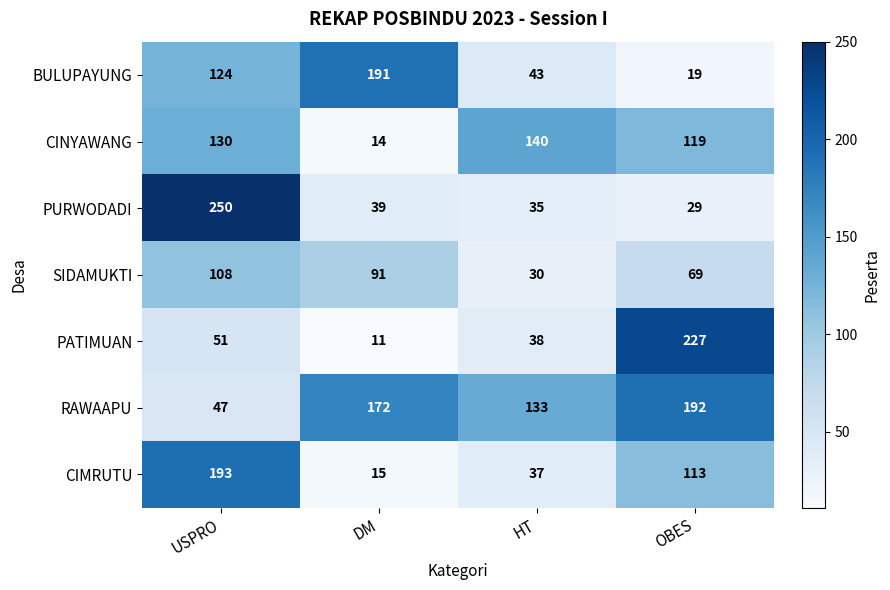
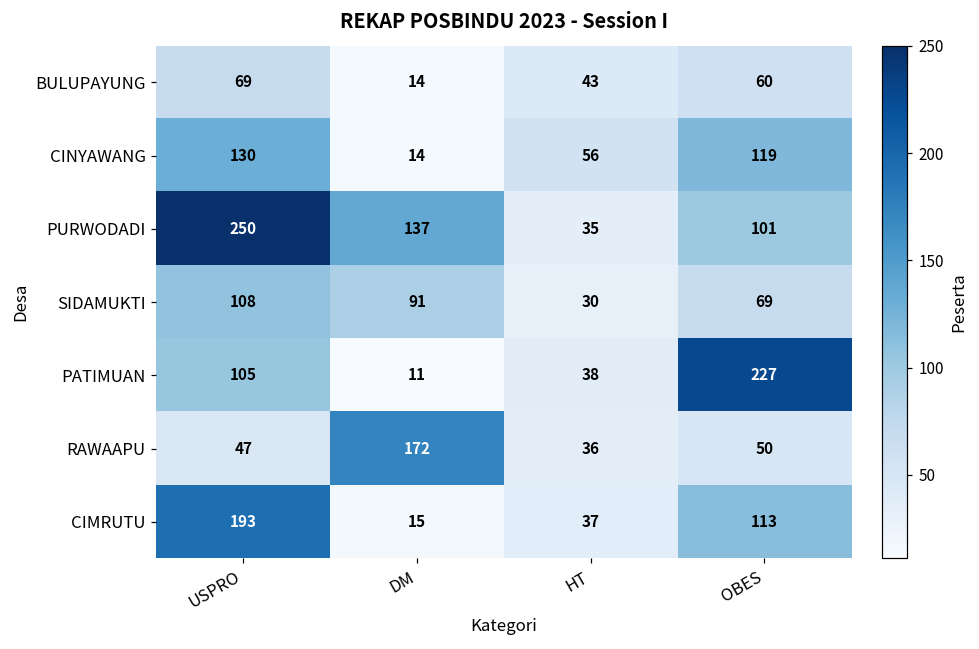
BULUPAYUNG, USPRO: 124 -> 69
BULUPAYUNG, DM: 191 -> 14
BULUPAYUNG, OBES: 19 -> 60
CINYAWANG, HT: 140 -> 56
PURWODADI, DM: 39 -> 137
PURWODADI, OBES: 29 -> 101
PATIMUAN, USPRO: 51 -> 105
RAWAAPU, HT: 133 -> 36
RAWAAPU, OBES: 192 -> 50
